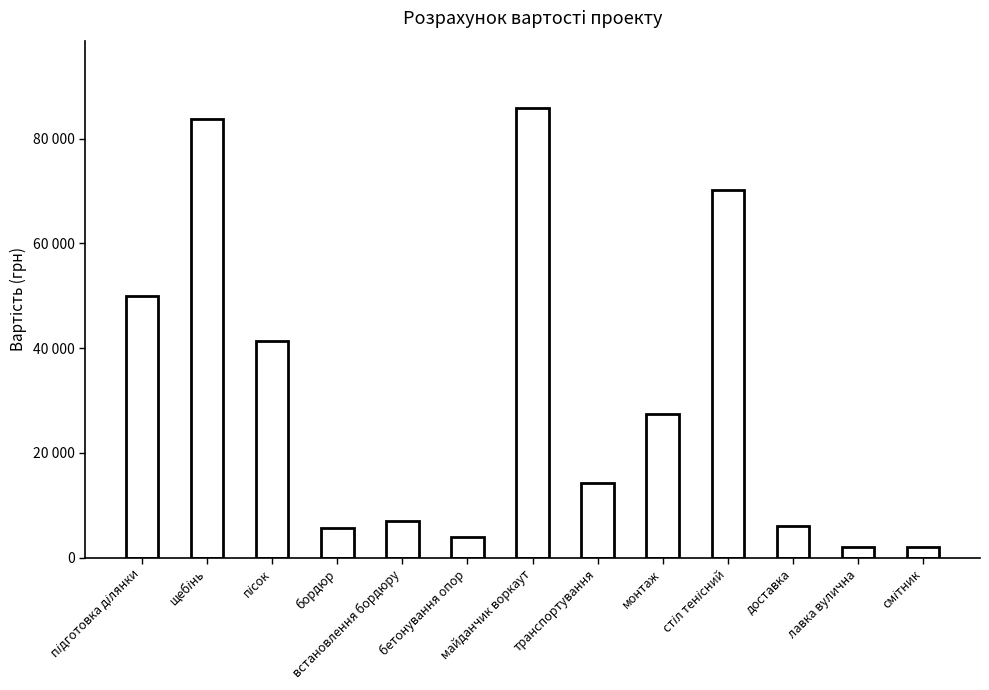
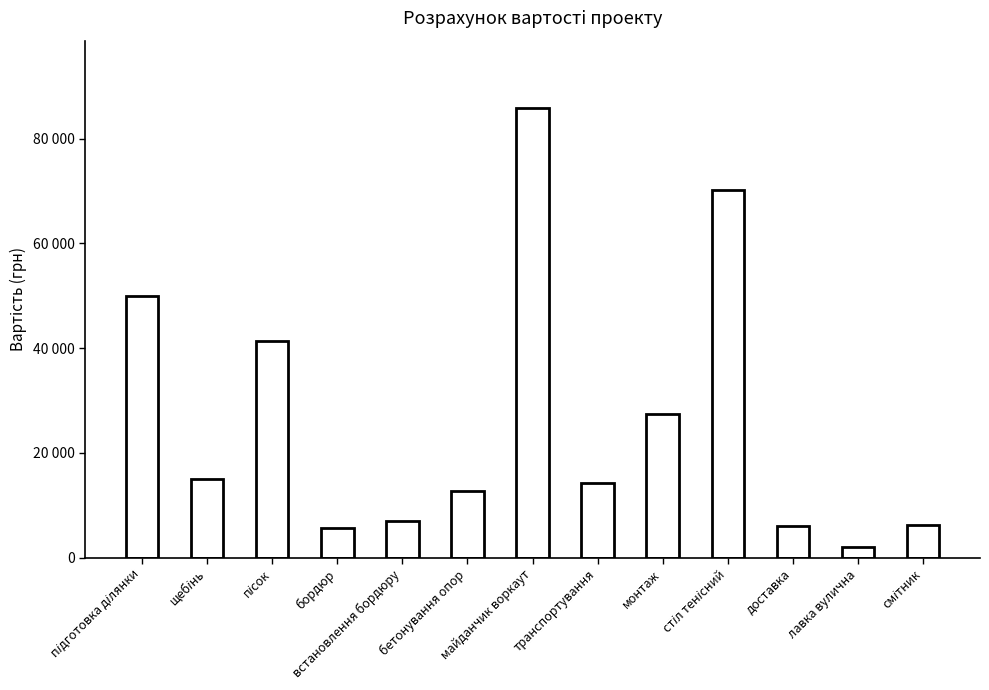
щебінь: 84000 -> 15000
бетонування опор: 4000 -> 13000
смітник: 2000 -> 6000
